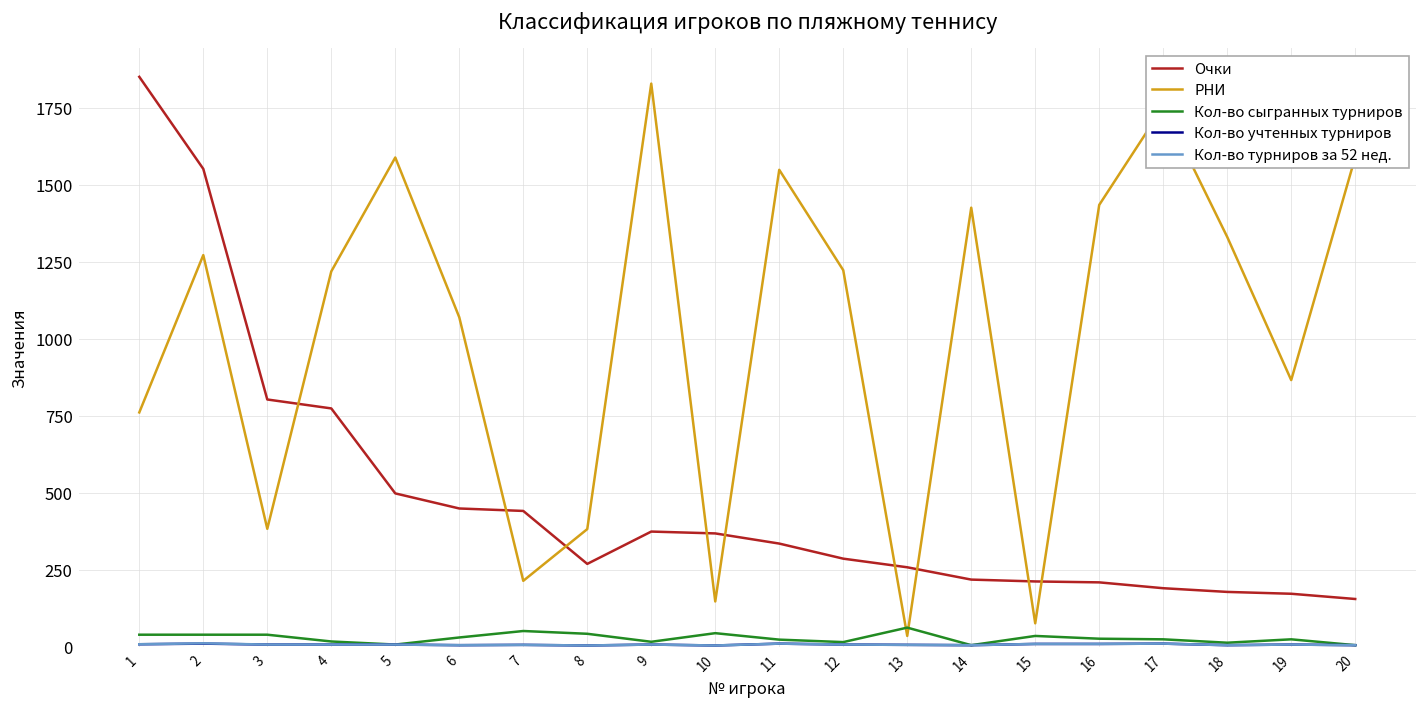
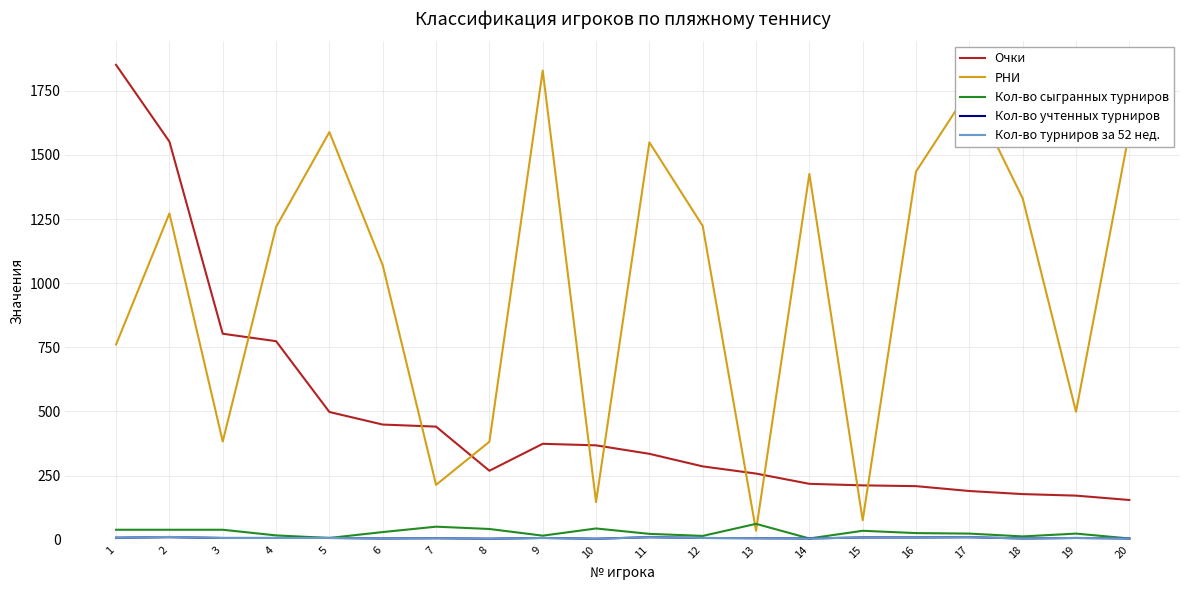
РНИ, 19: 870 -> 500
